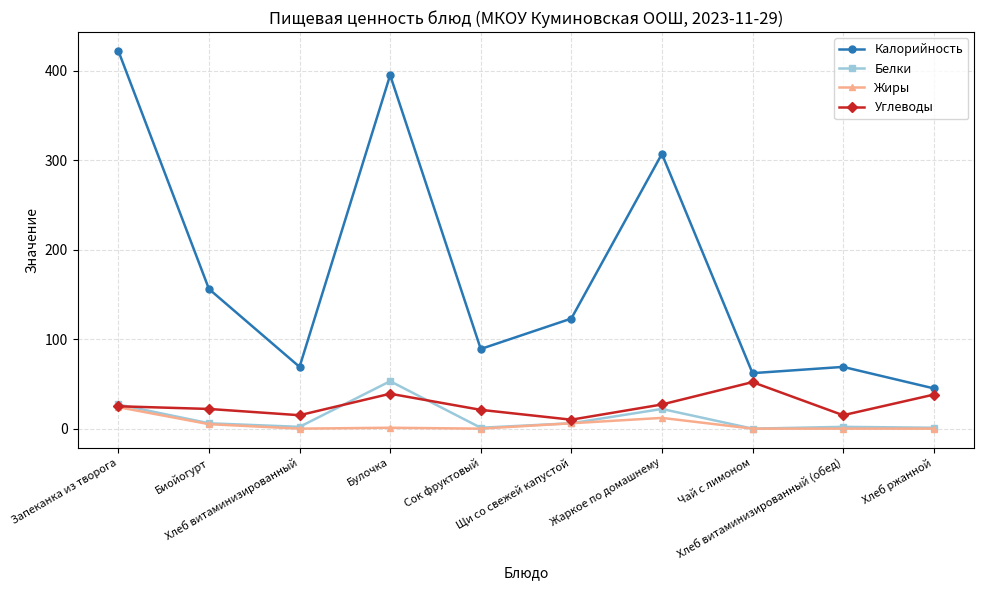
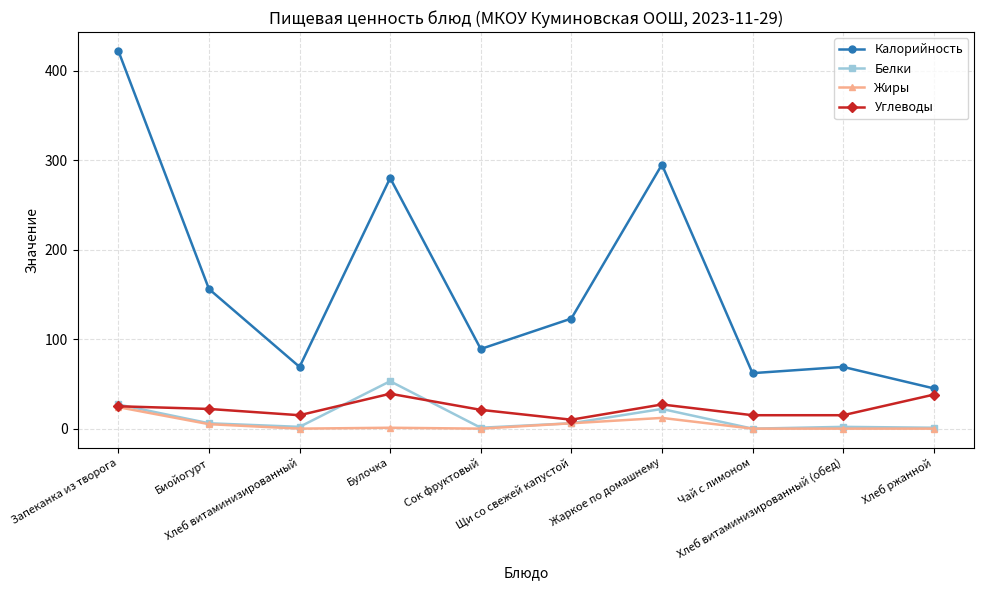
Калорийность, Булочка: 400 -> 280
Калорийность, Жаркое по домашнему: 310 -> 300
Углеводы, Чай с лимоном: 50 -> 20
